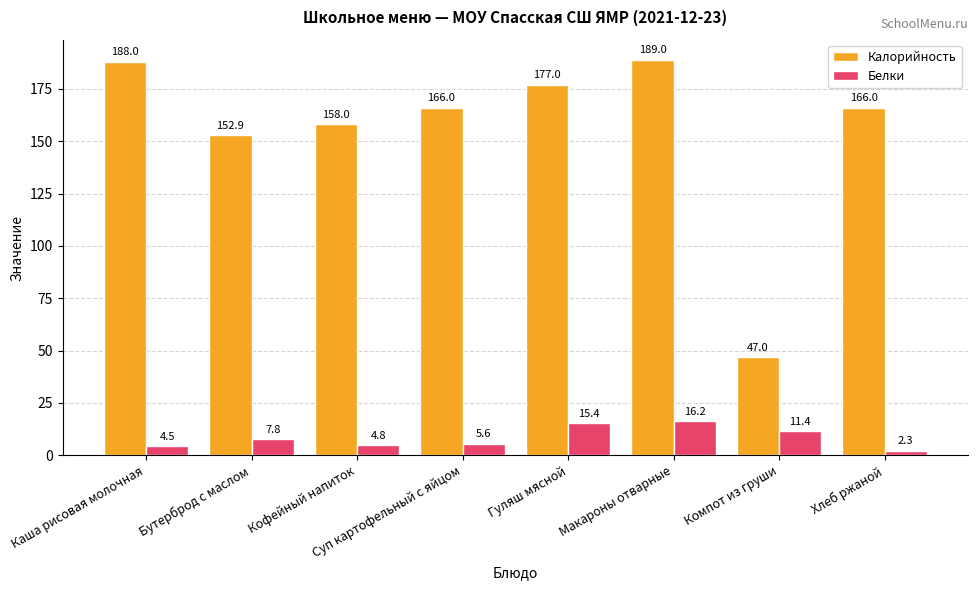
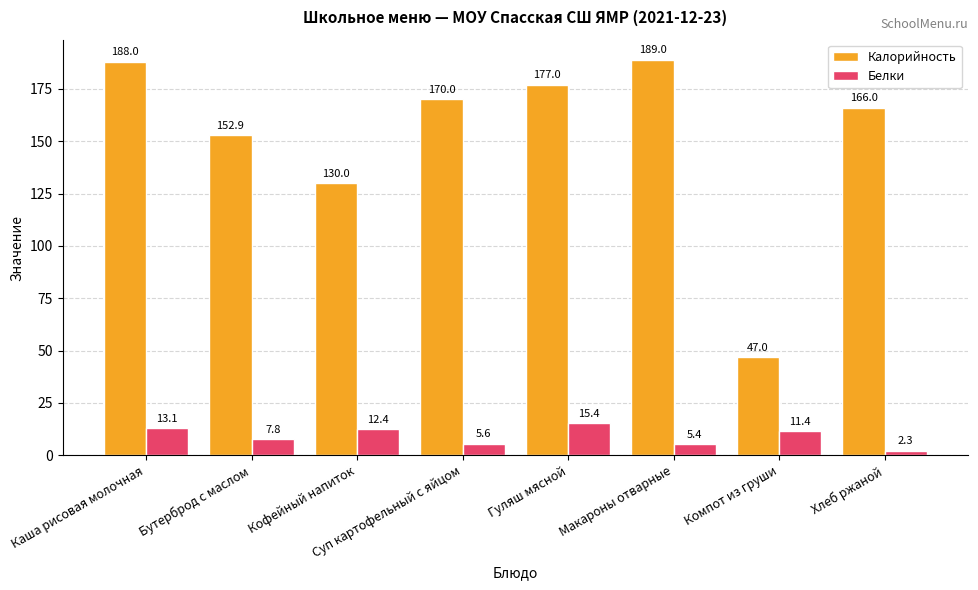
Белки, Каша рисовая молочная: 4.5 -> 13.1
Калорийность, Кофейный напиток: 158.0 -> 130.0
Белки, Кофейный напиток: 4.8 -> 12.4
Калорийность, Суп картофельный с яйцом: 166.0 -> 170.0
Белки, Макароны отварные: 16.2 -> 5.4
